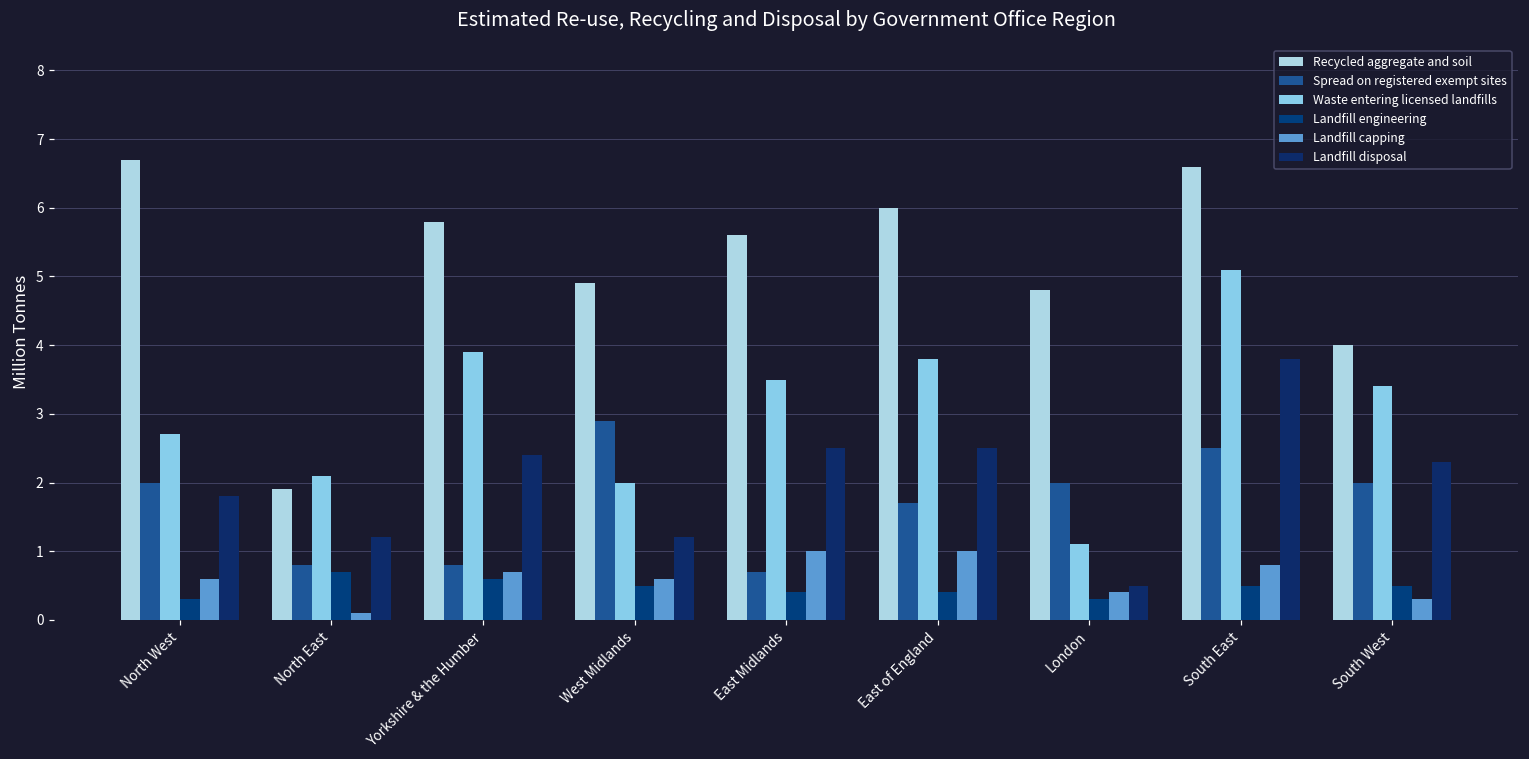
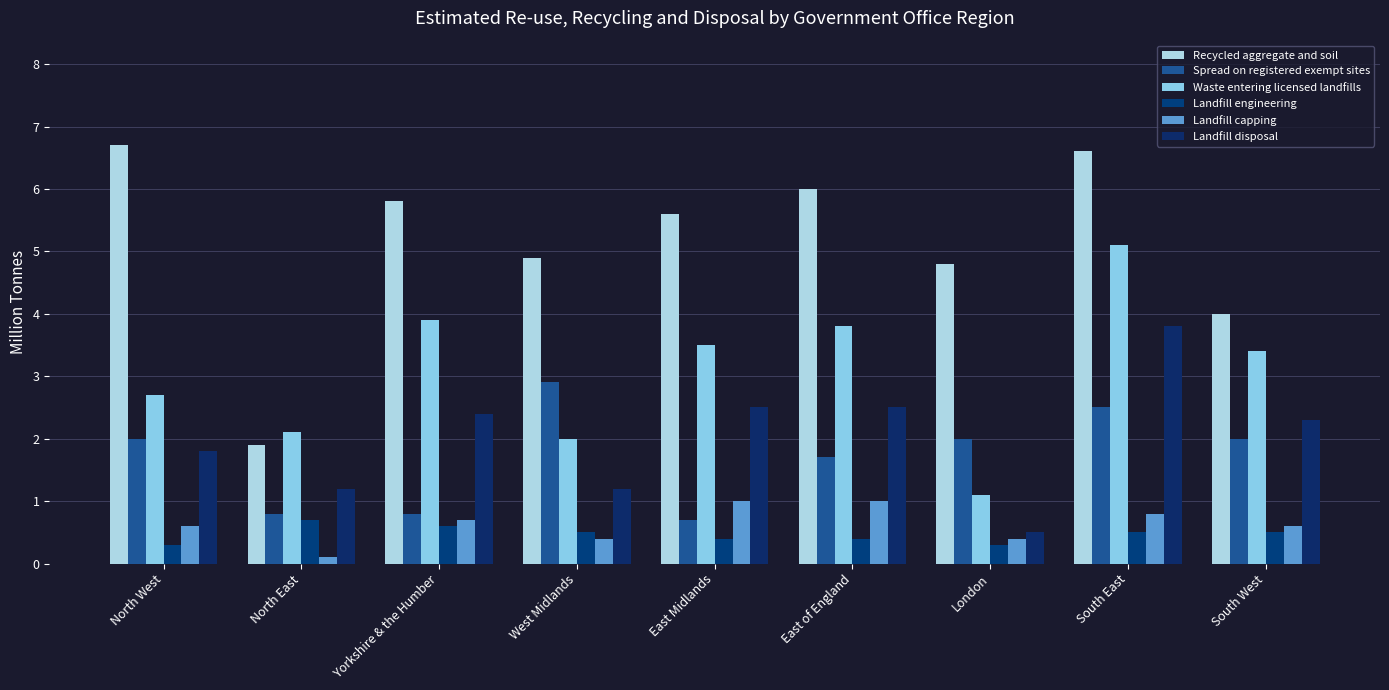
Landfill capping, West Midlands: 0.6 -> 0.4
Landfill capping, South West: 0.3 -> 0.6
